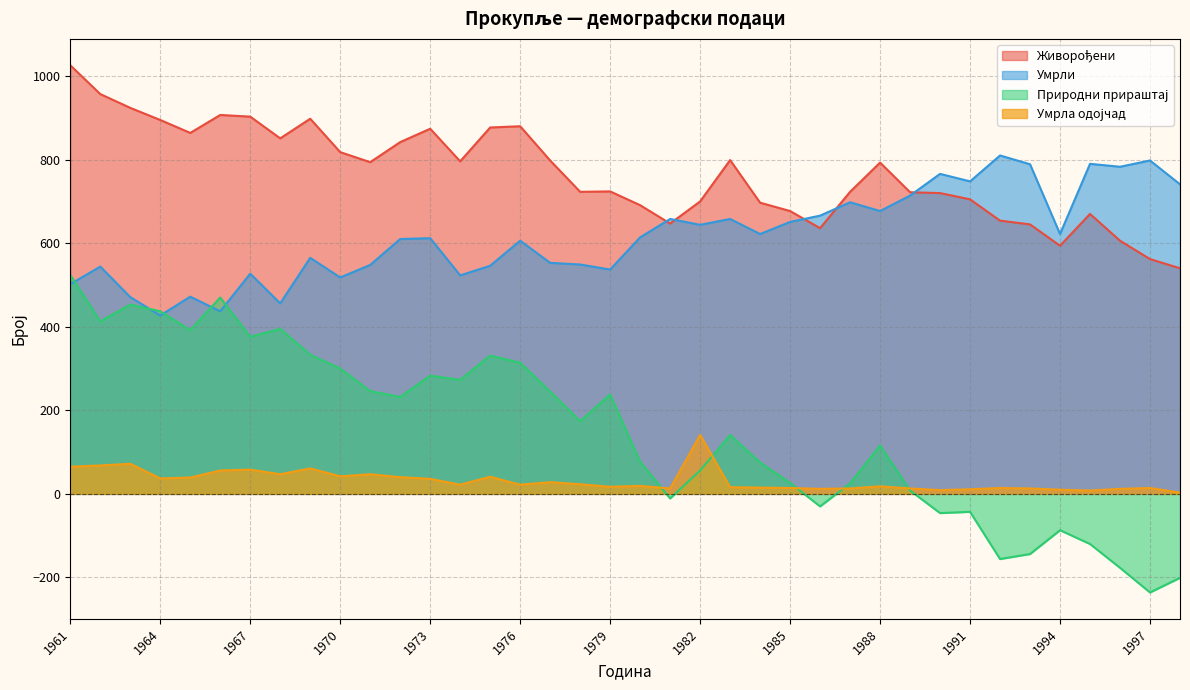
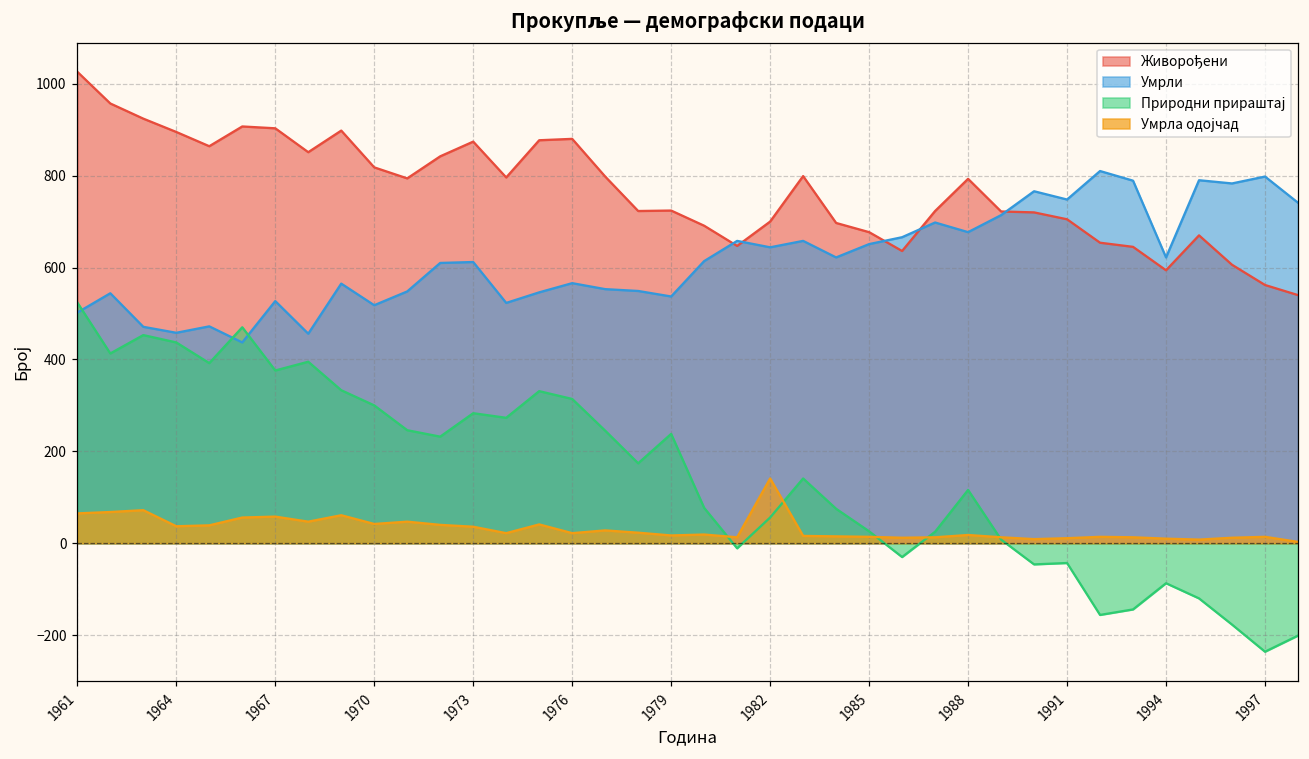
Умрли, 1964: 430 -> 460
Умрли, 1976: 610 -> 570
